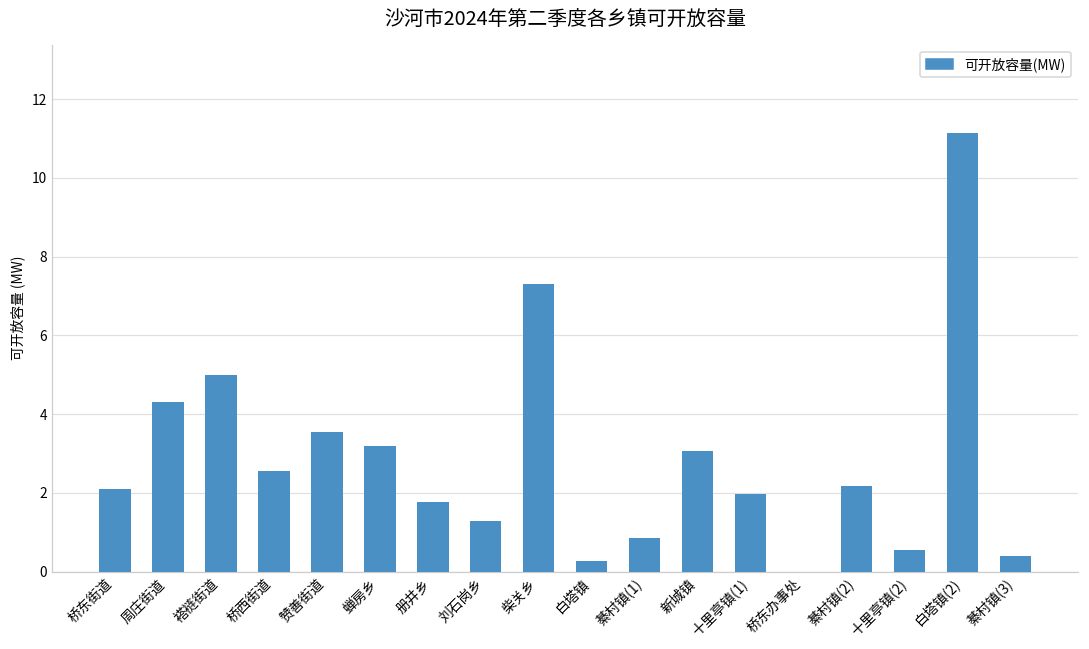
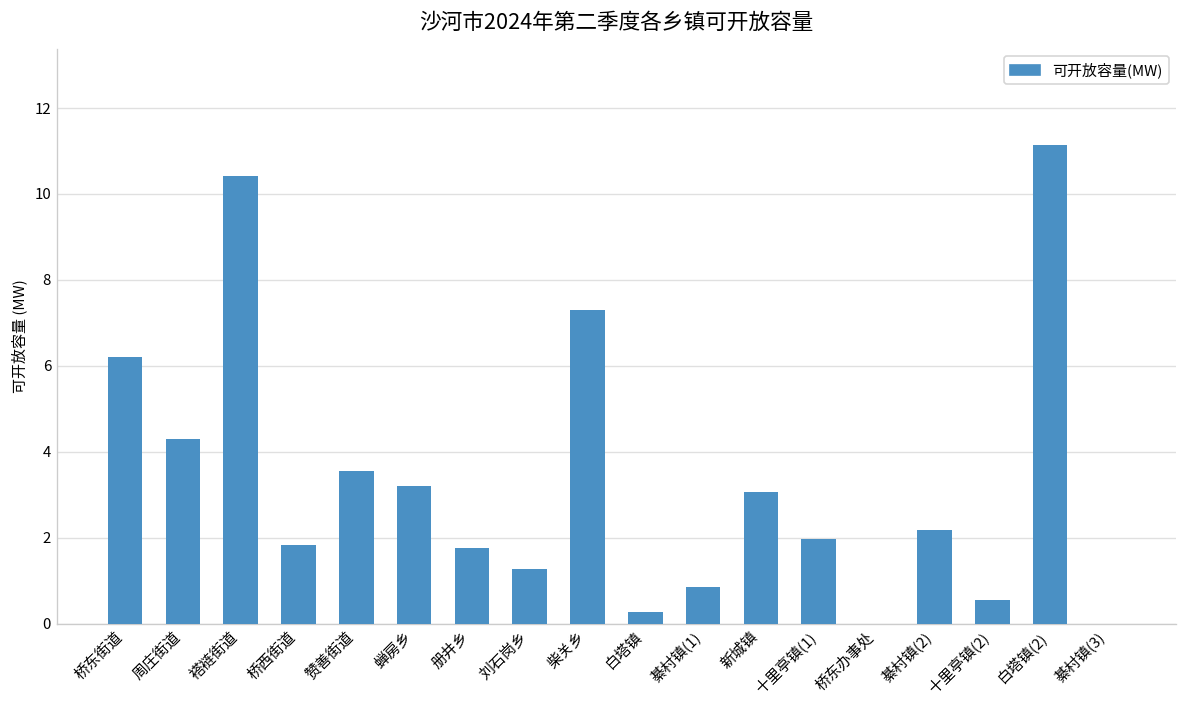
桥东街道: 2.1 -> 6.2
褡裢街道: 5.0 -> 10.4
桥西街道: 2.6 -> 1.8
綦村镇(3): 0.4 -> 0.0
